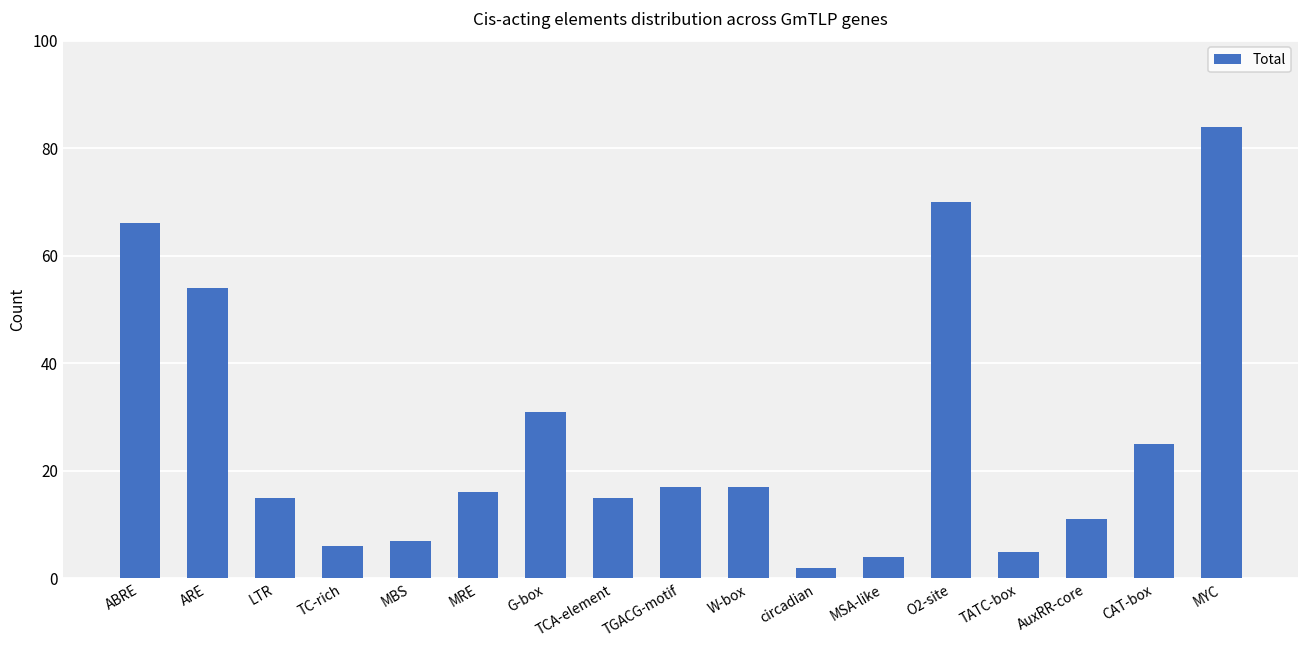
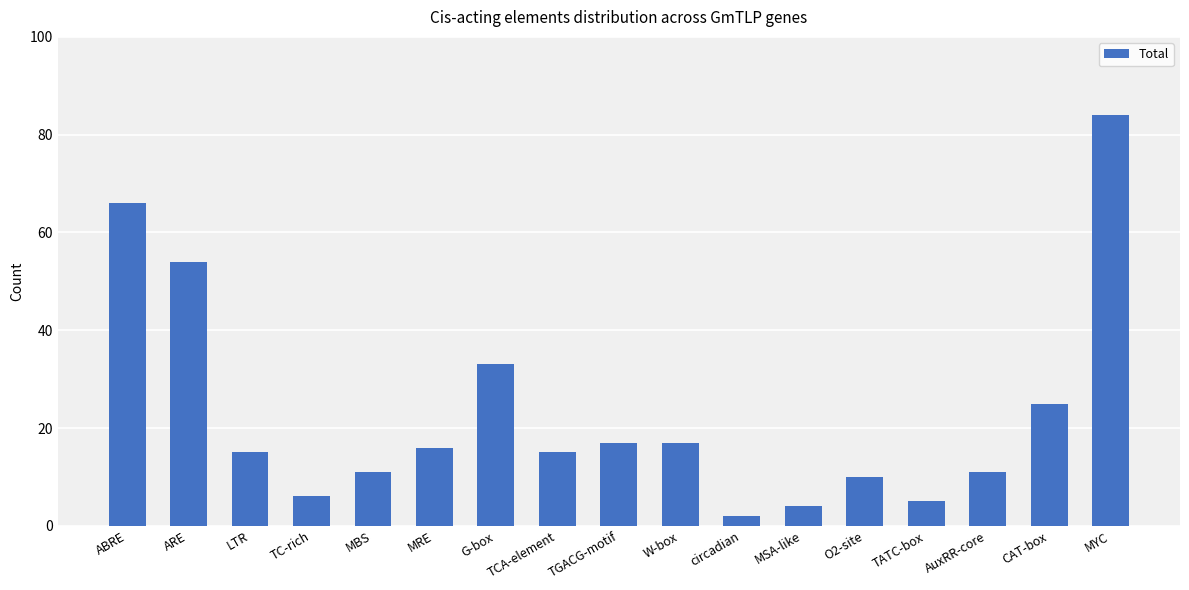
MBS: 7 -> 11
G-box: 31 -> 33
O2-site: 70 -> 10
